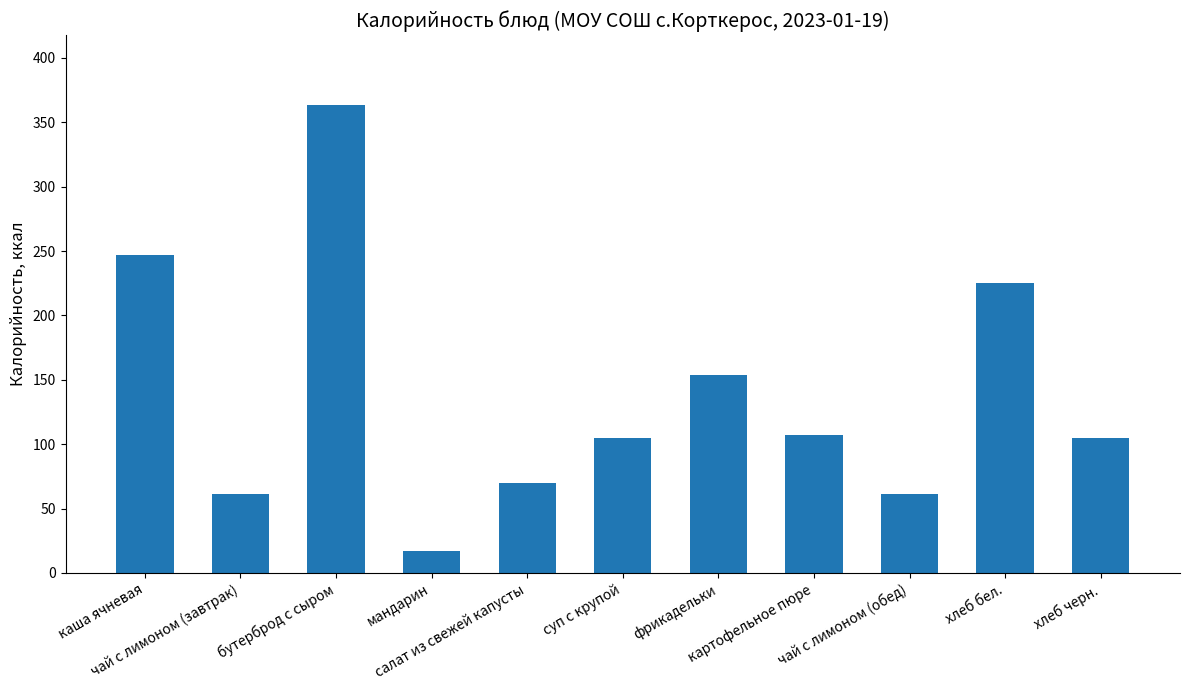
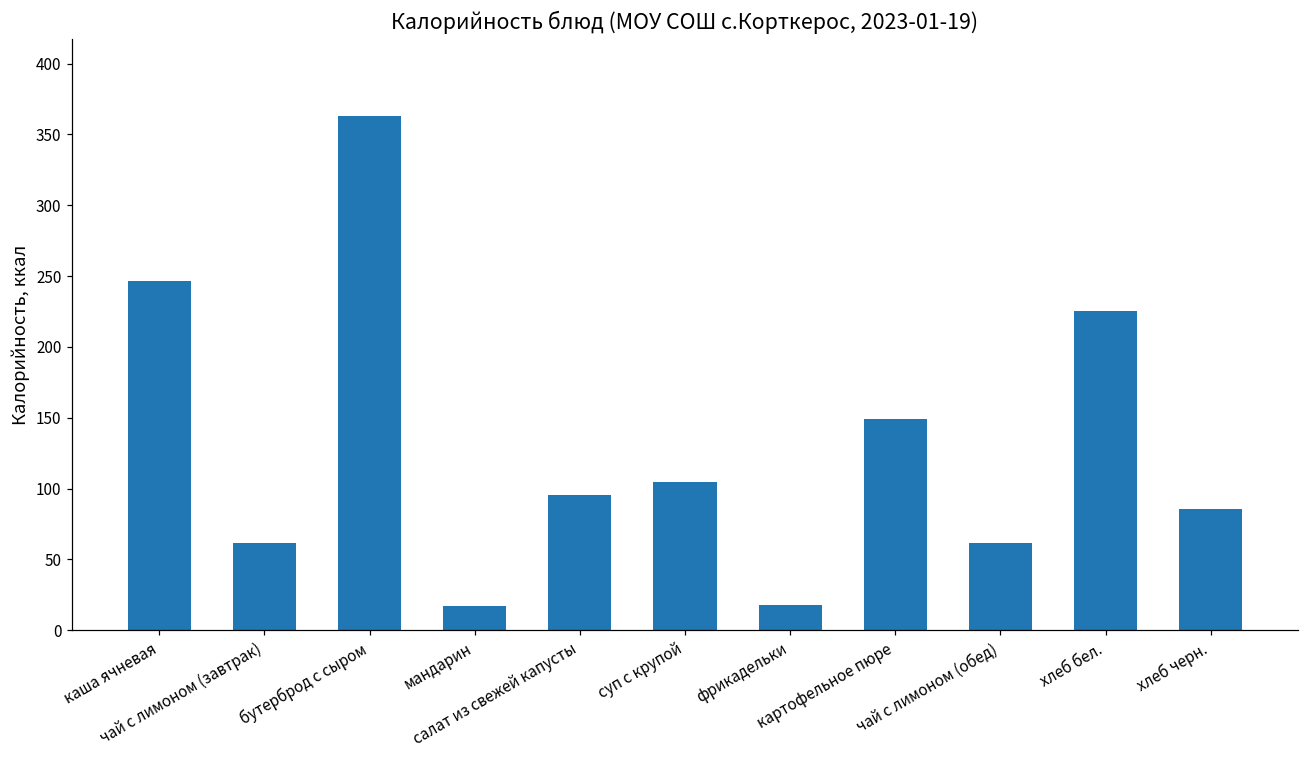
салат из свежей капусты: 70 -> 96
фрикадельки: 154 -> 18
картофельное пюре: 107 -> 149
хлеб черн.: 105 -> 86
